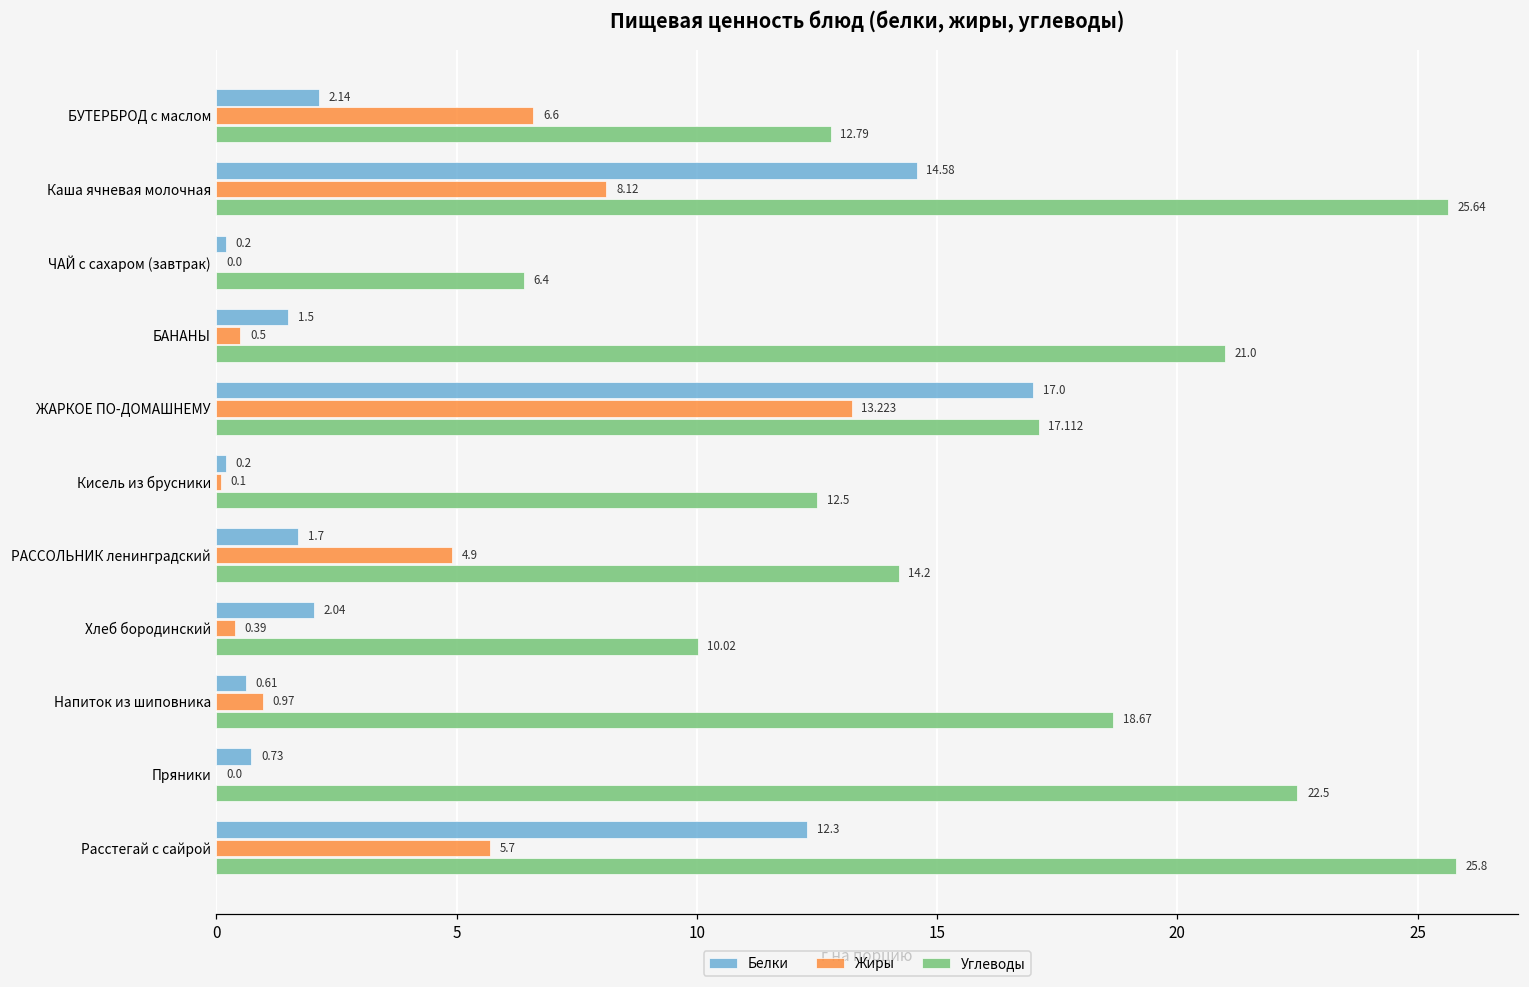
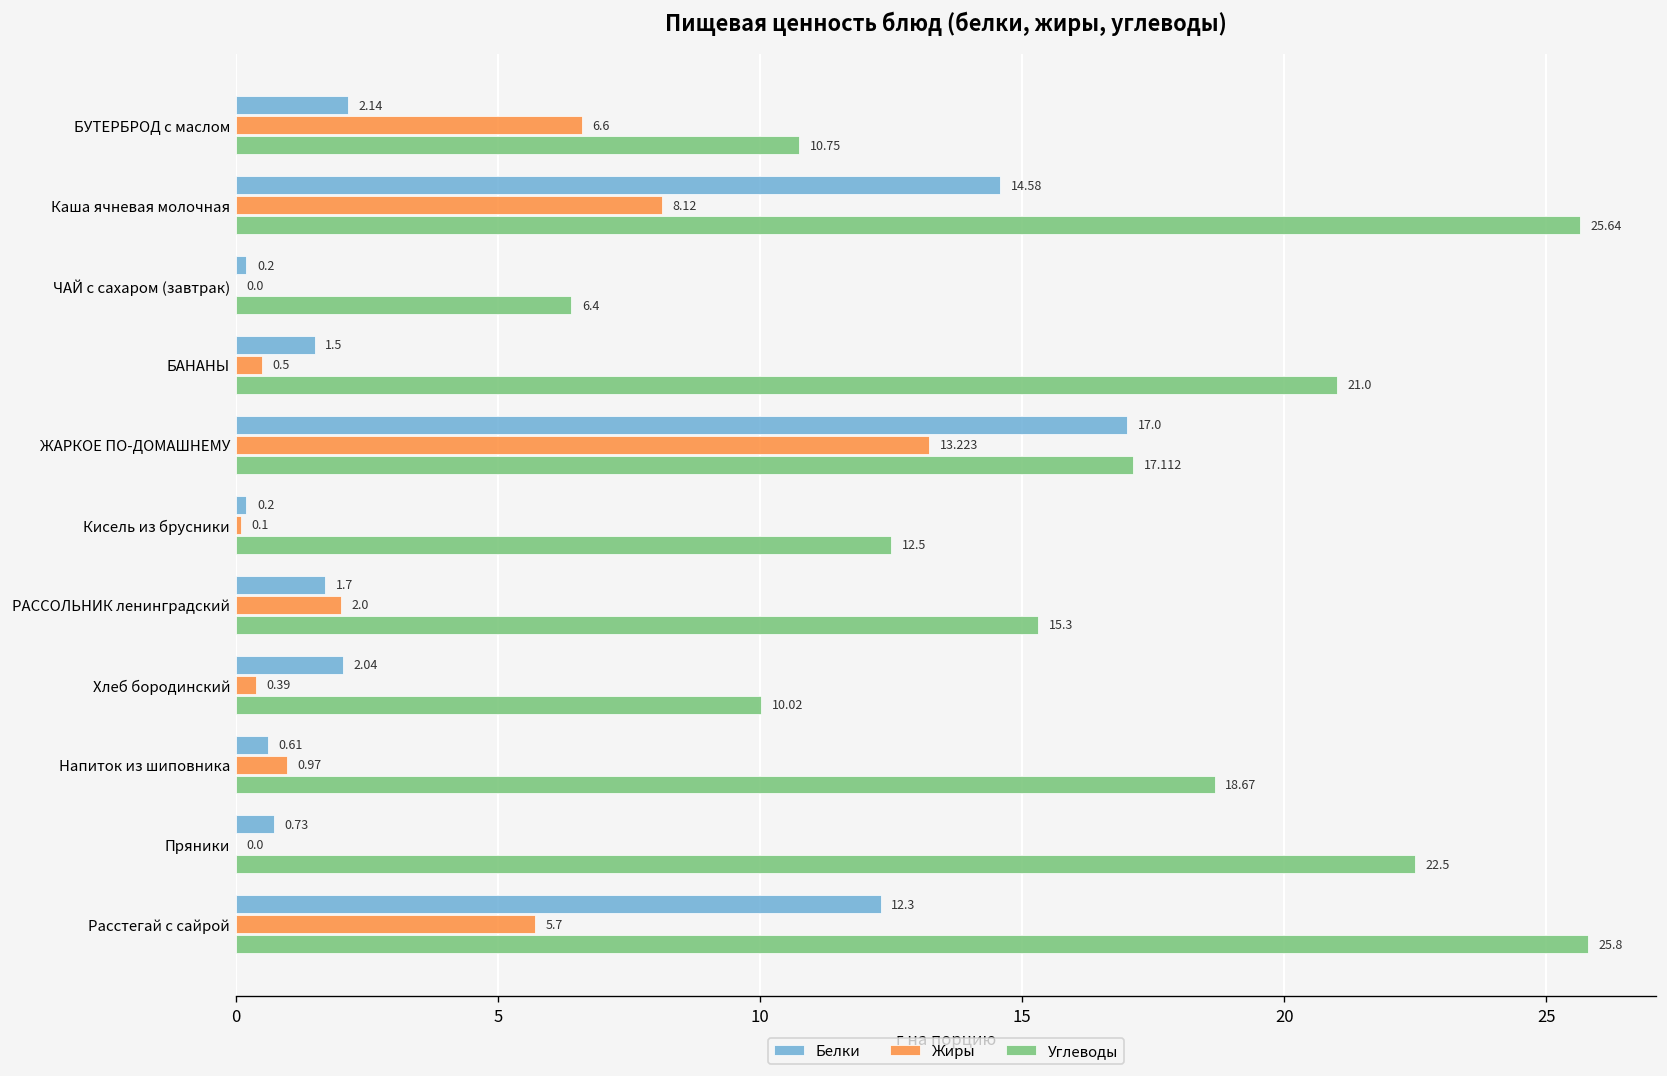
Углеводы, БУТЕРБРОД с маслом: 12.79 -> 10.75
Жиры, РАССОЛЬНИК ленинградский: 4.9 -> 2.0
Углеводы, РАССОЛЬНИК ленинградский: 14.2 -> 15.3
